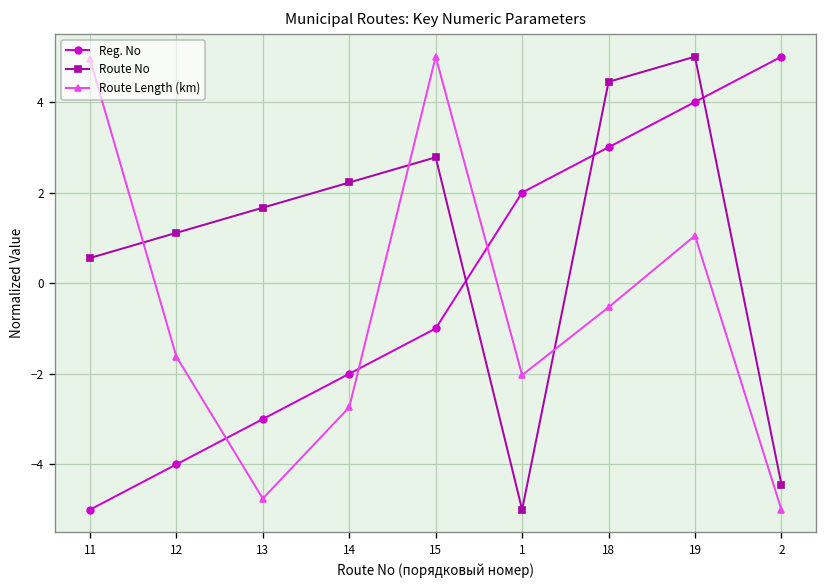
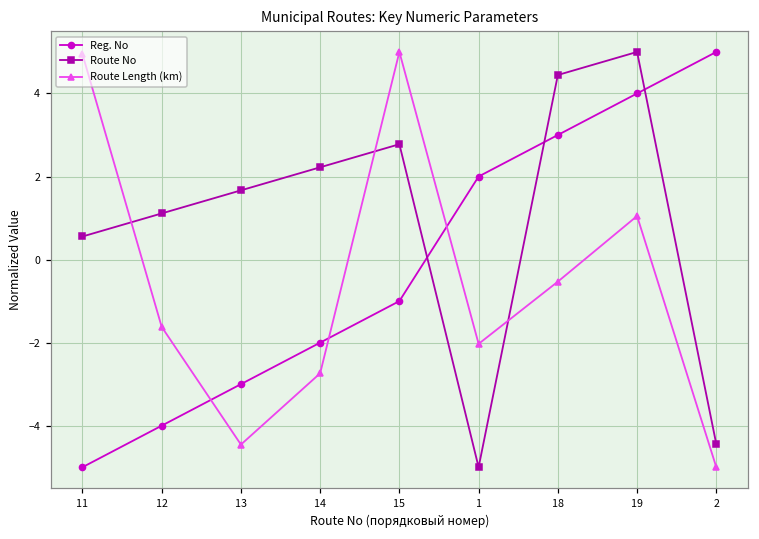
Route Length (km), 13: -4.8 -> -4.5
